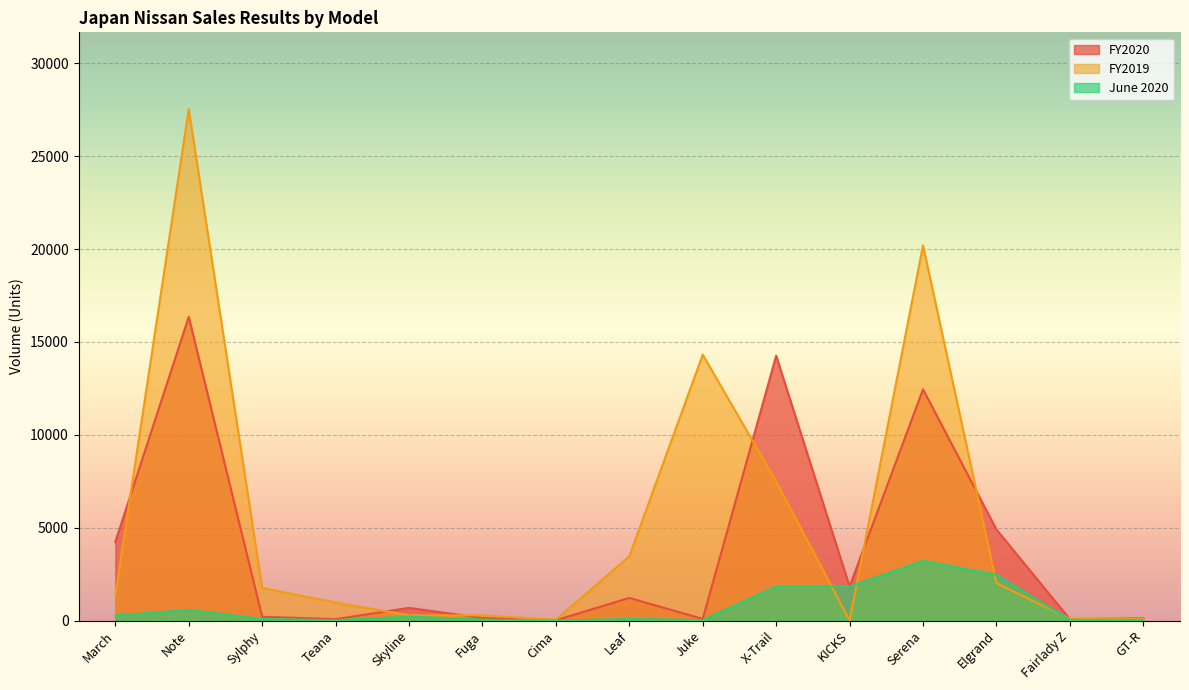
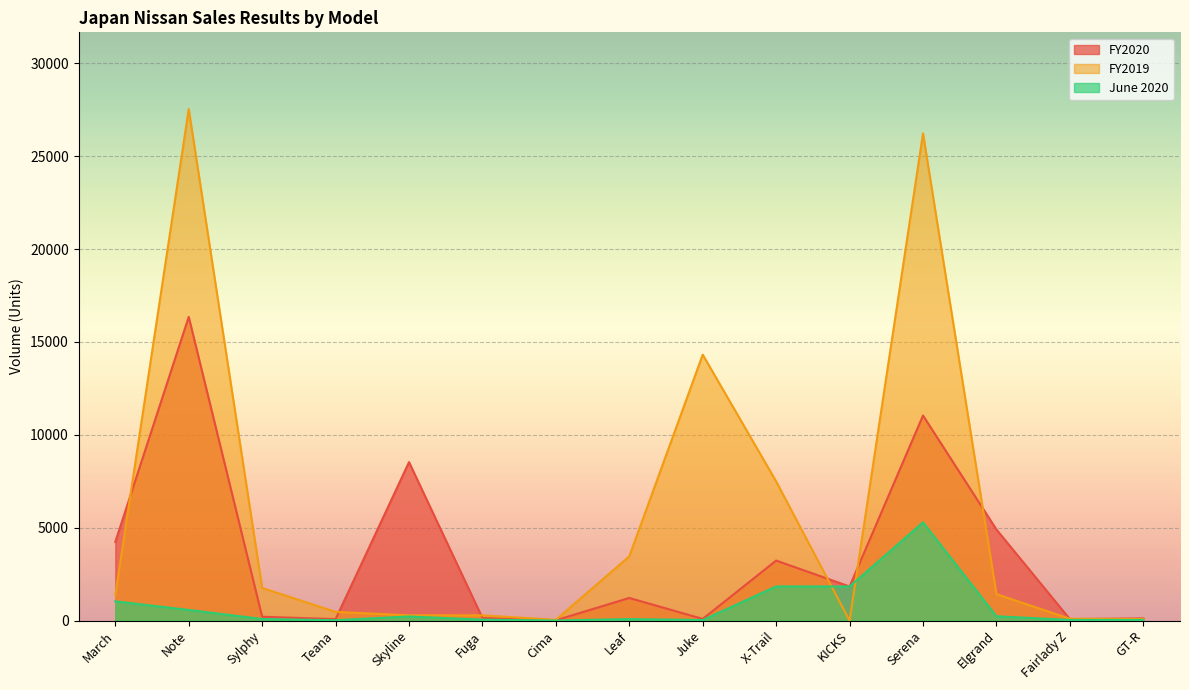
June 2020, March: 300 -> 1000
FY2019, Teana: 1000 -> 500
FY2020, Skyline: 700 -> 8500
FY2020, X-Trail: 14300 -> 3200
FY2020, Serena: 12500 -> 11000
FY2019, Serena: 20200 -> 26200
June 2020, Serena: 3200 -> 5300
FY2019, Elgrand: 2000 -> 1400
June 2020, Elgrand: 2500 -> 200
